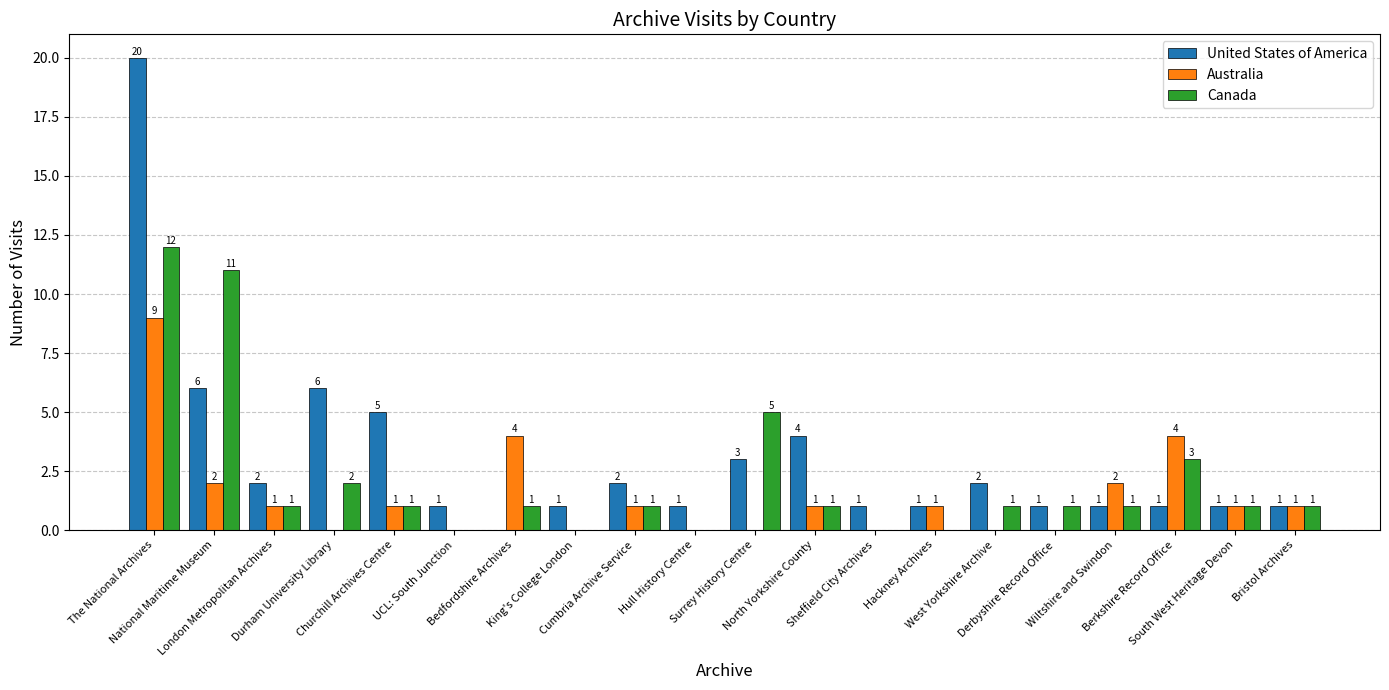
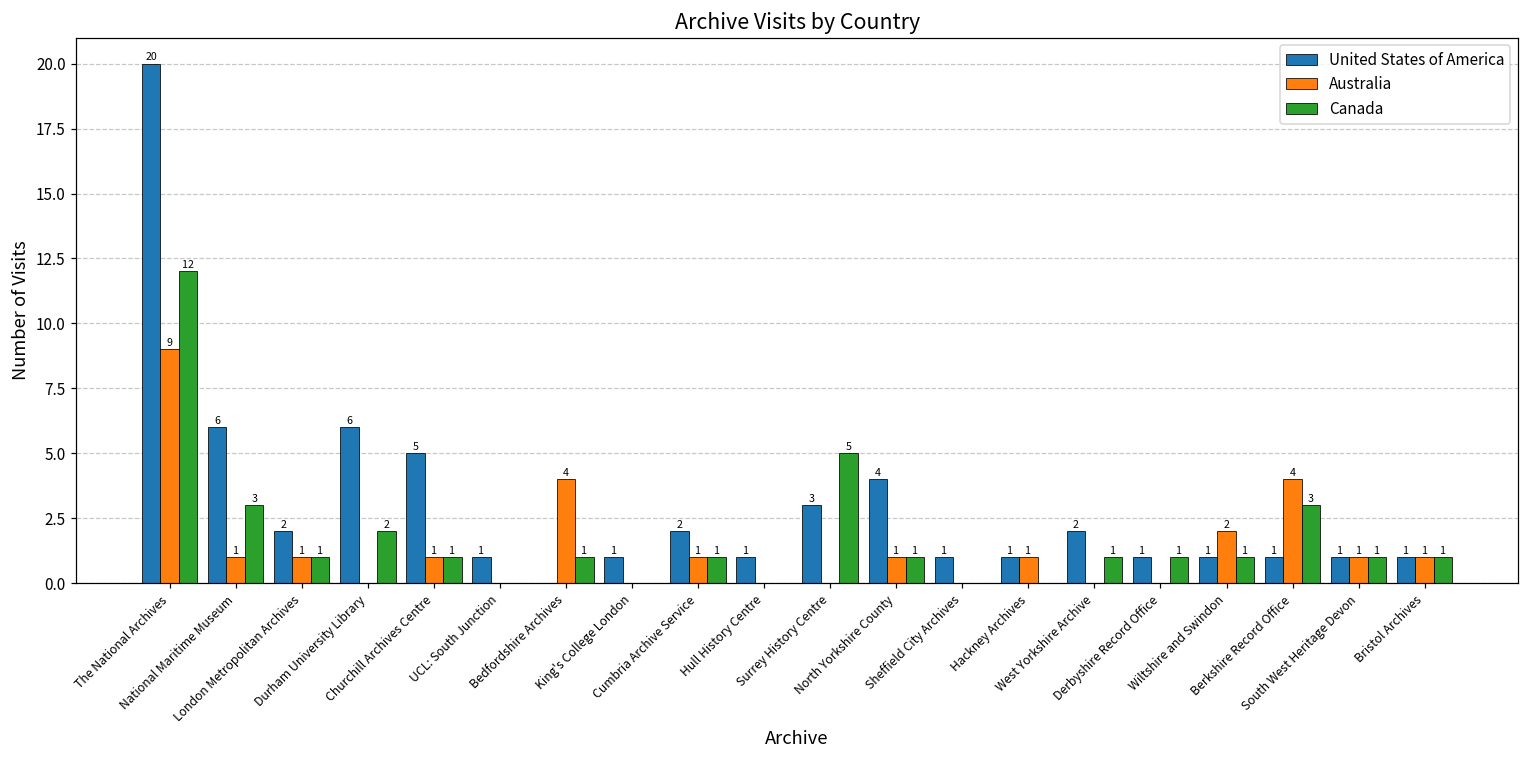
Australia, National Maritime Museum: 2 -> 1
Canada, National Maritime Museum: 11 -> 3
